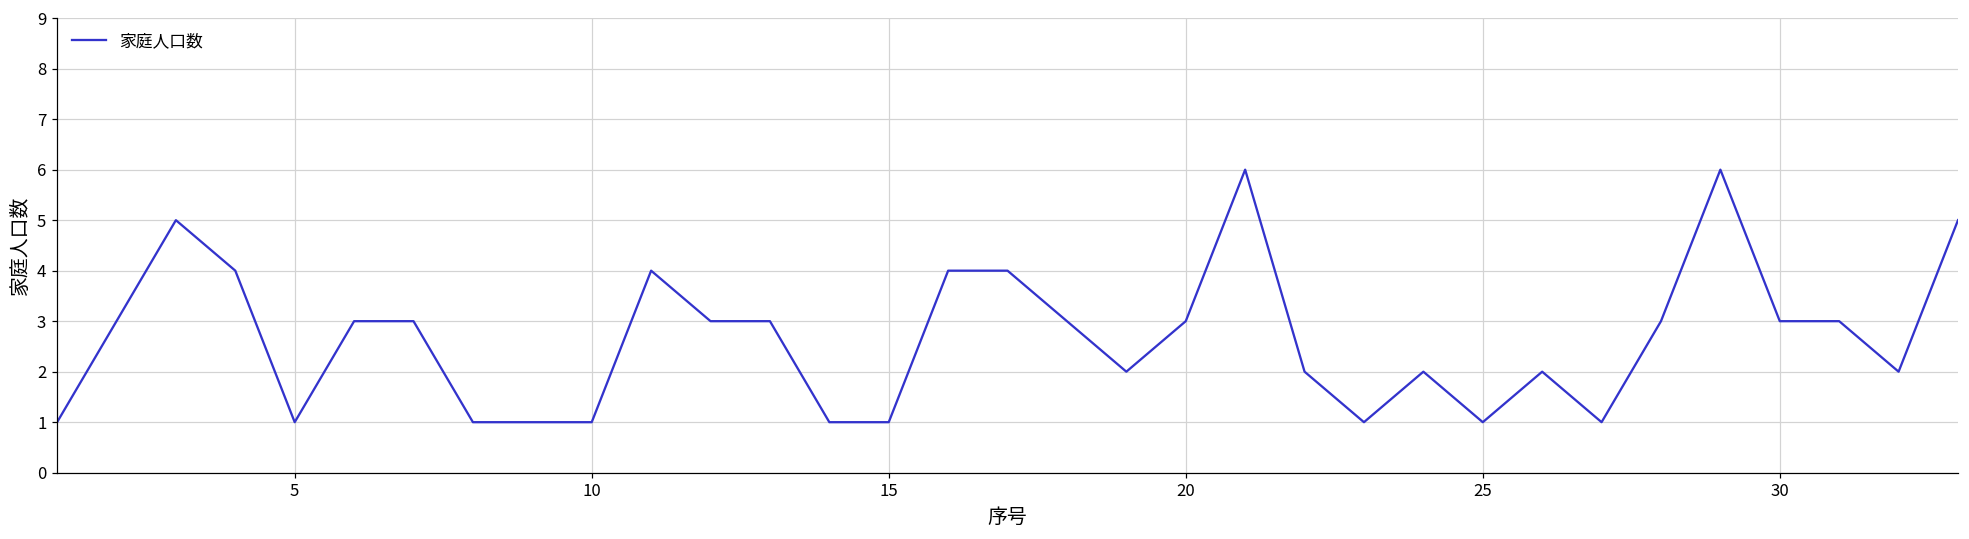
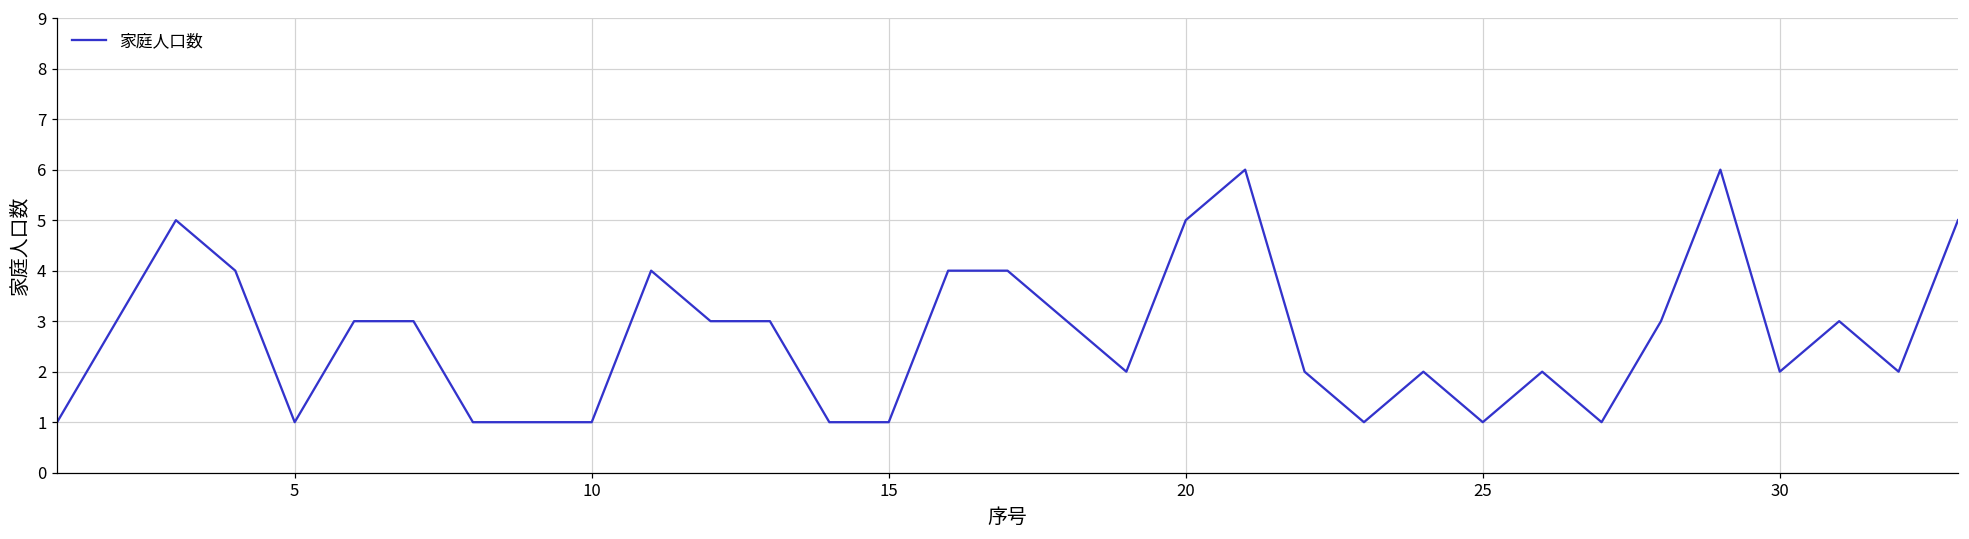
20: 3 -> 5
30: 3 -> 2
